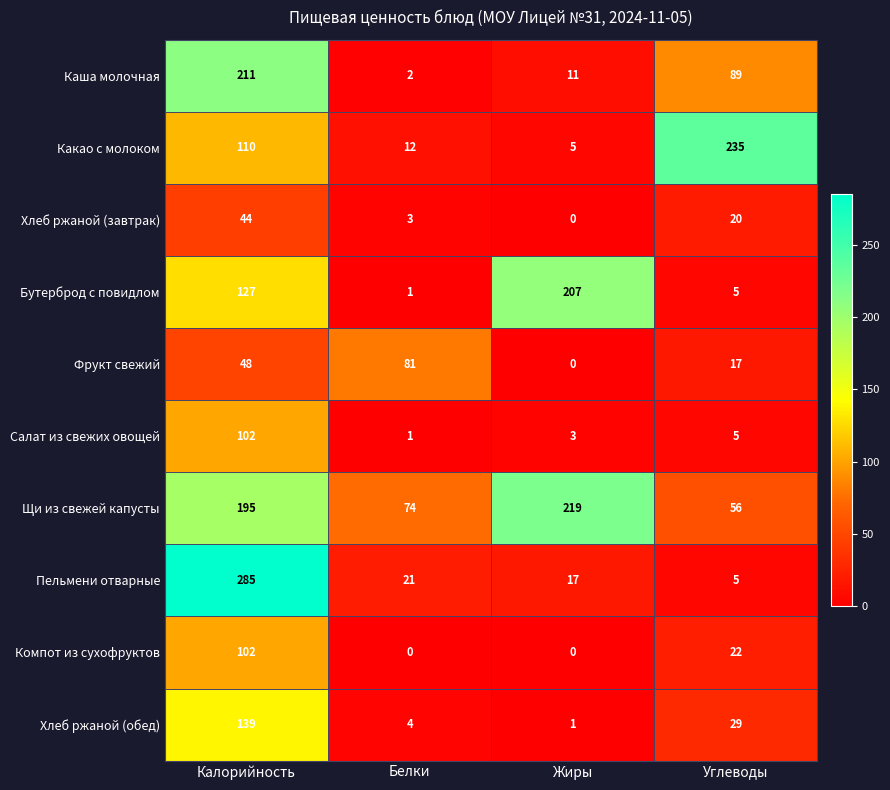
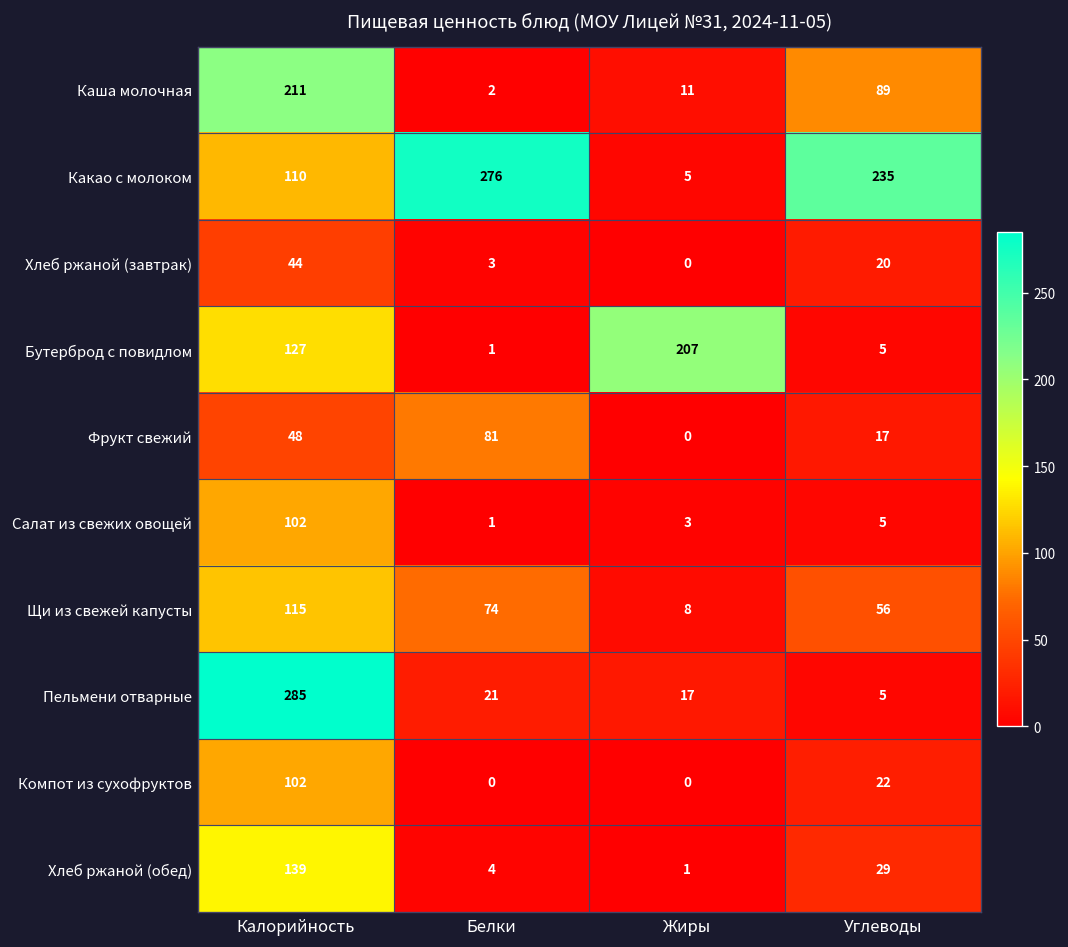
Какао с молоком, Белки: 12 -> 276
Щи из свежей капусты, Калорийность: 195 -> 115
Щи из свежей капусты, Жиры: 219 -> 8
